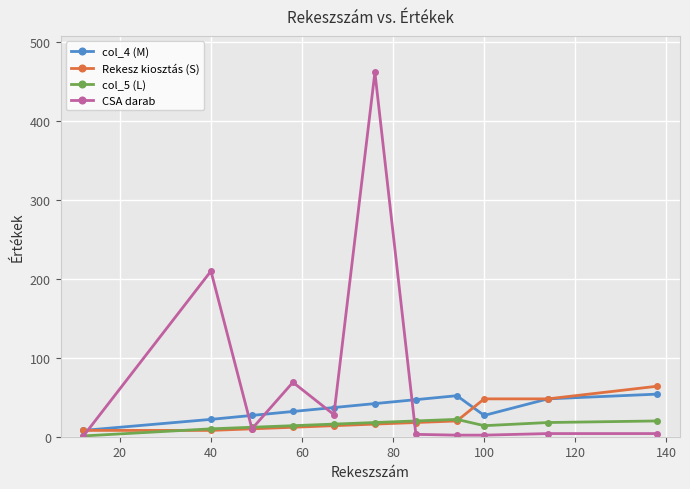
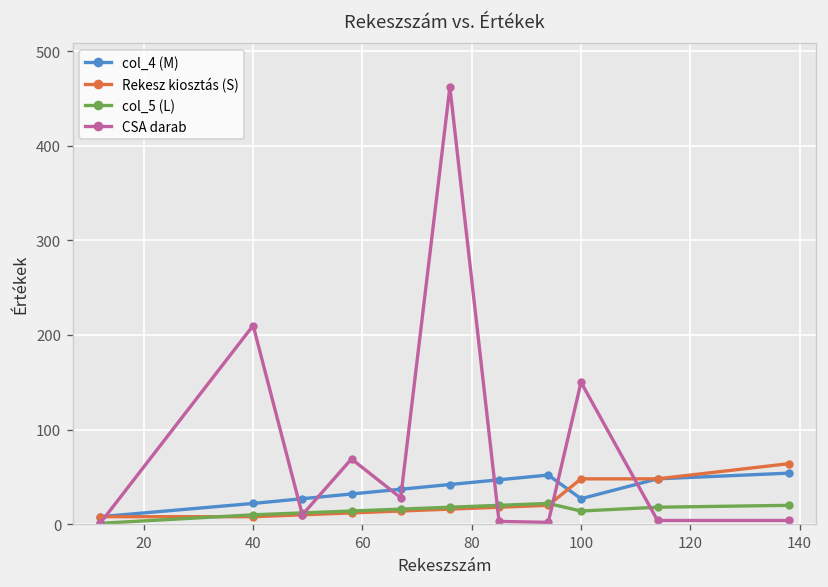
CSA darab, 100: 0 -> 150
